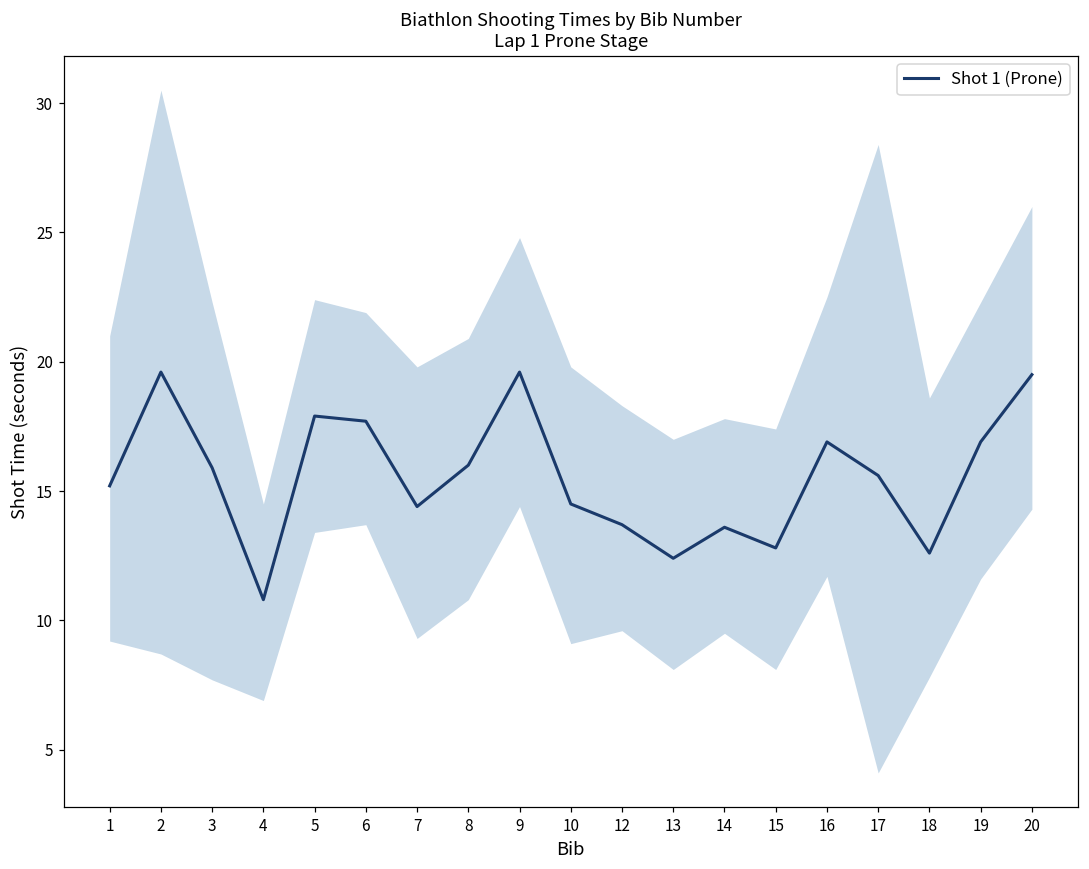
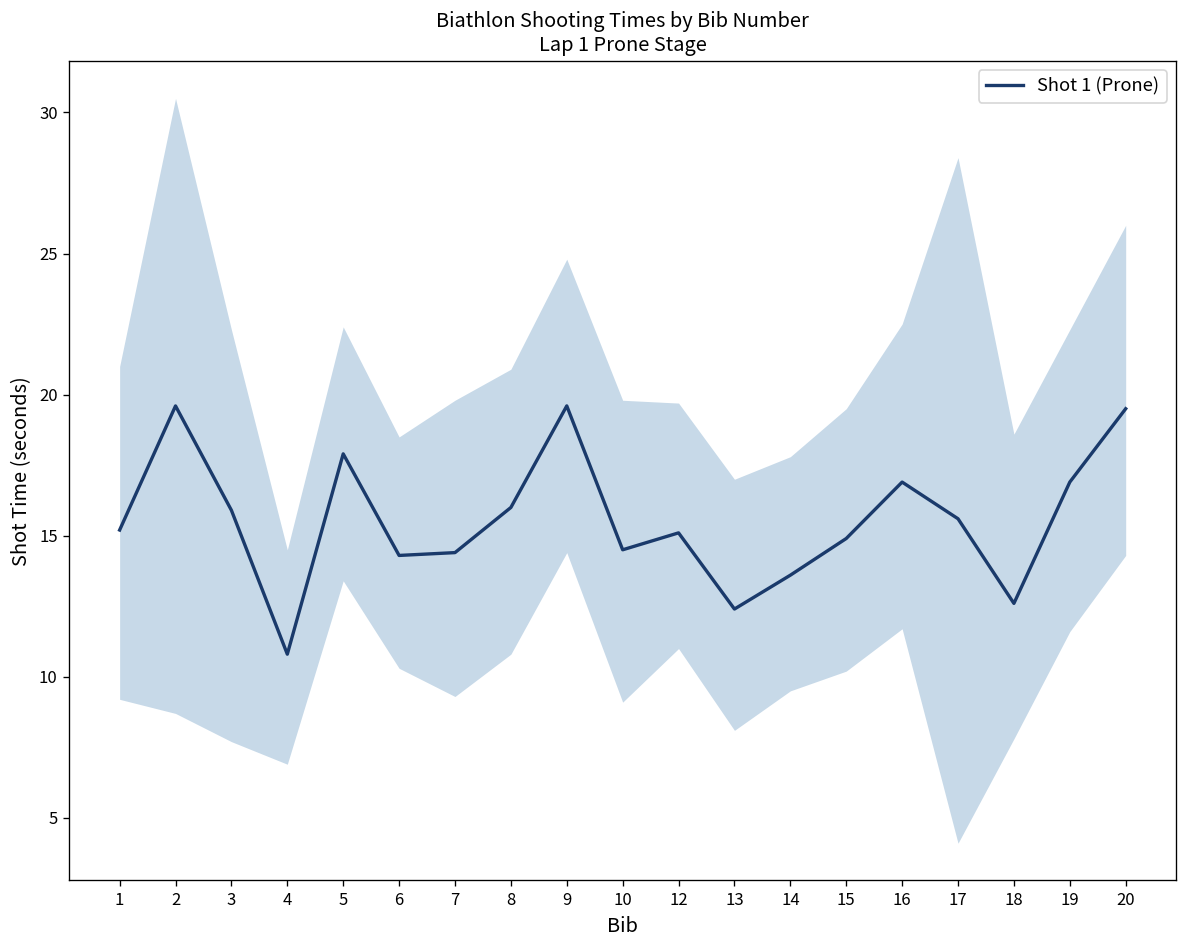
Shot 1 (Prone), 6: 17.7 -> 14.3
Shot 1 (Prone), 12: 13.7 -> 15.1
Shot 1 (Prone), 15: 12.8 -> 14.9
